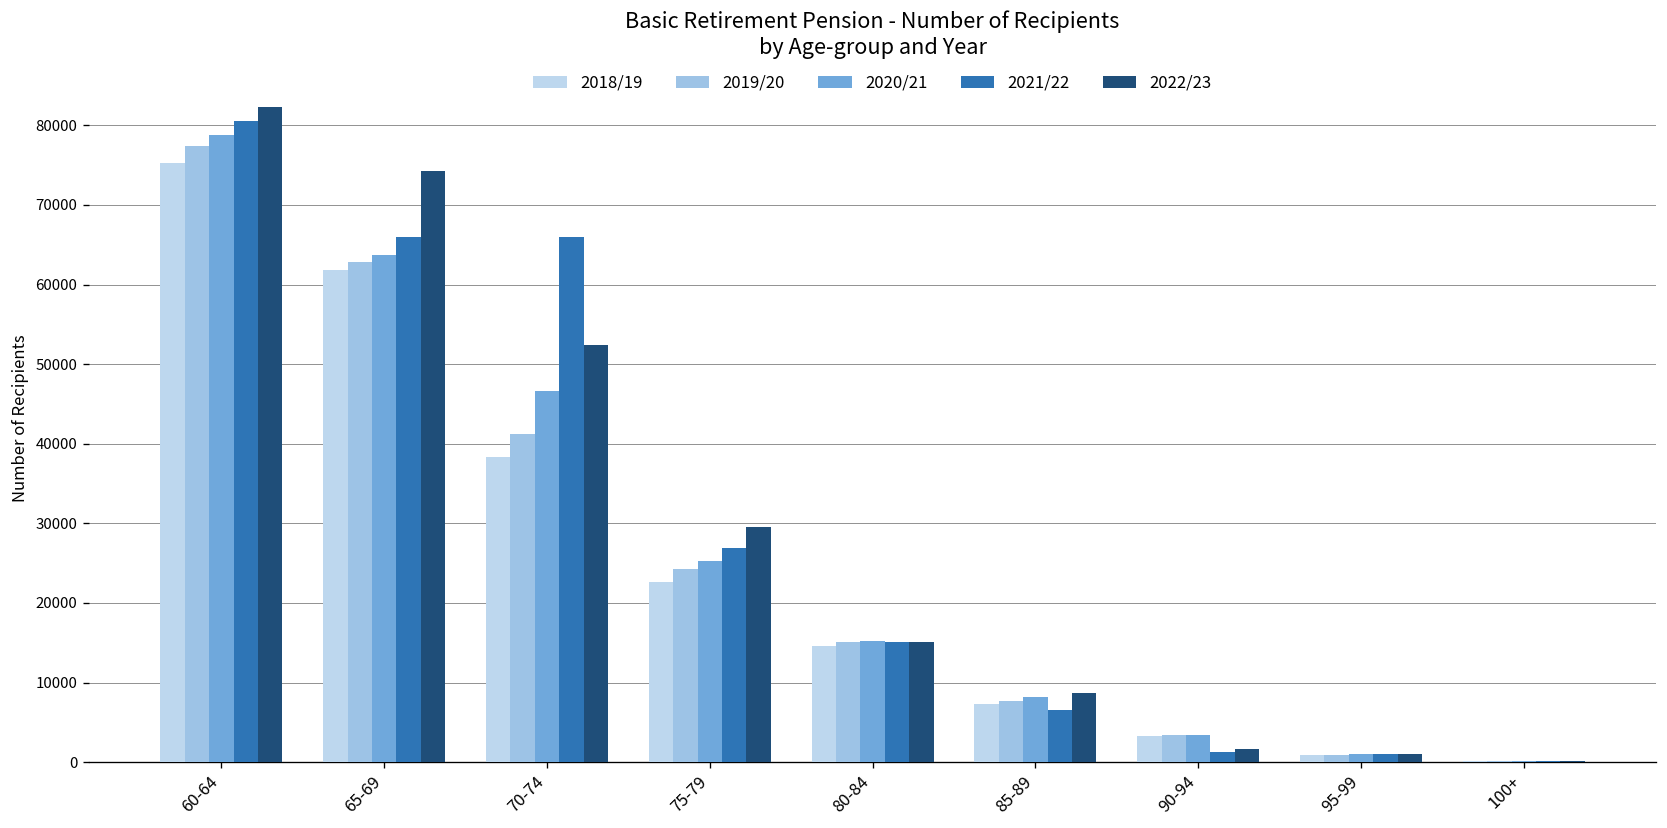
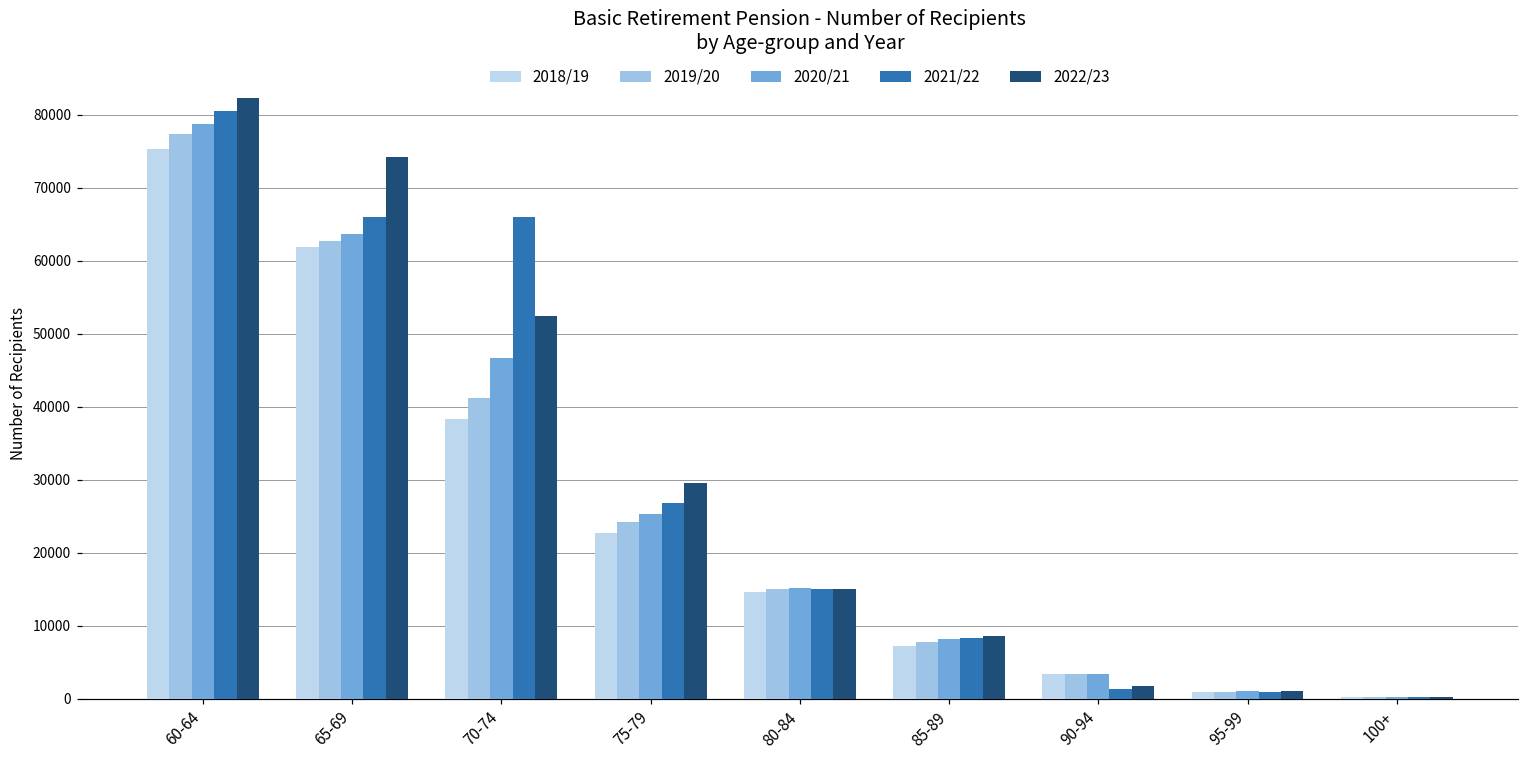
2021/22, 85-89: 6000 -> 8000
